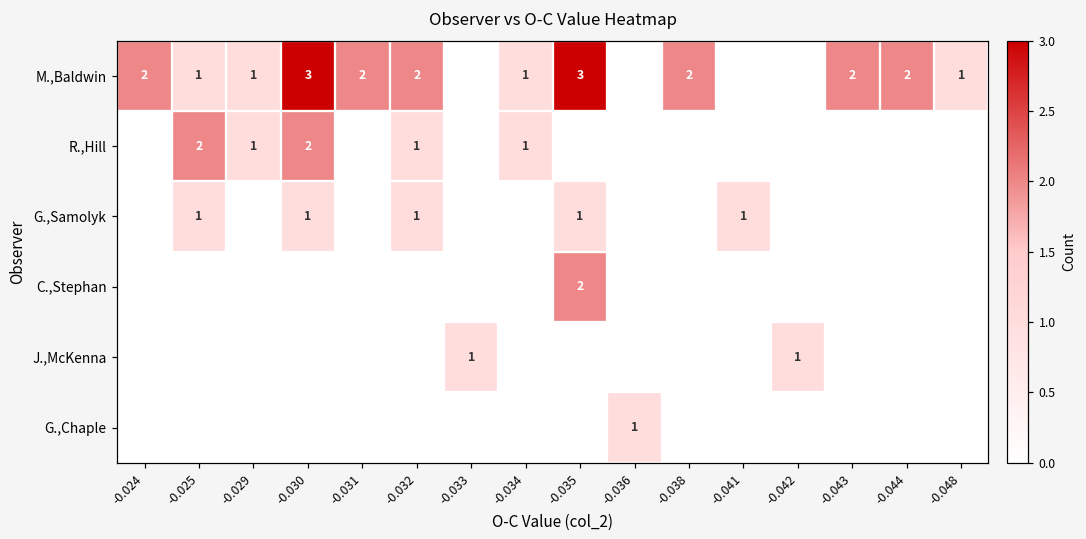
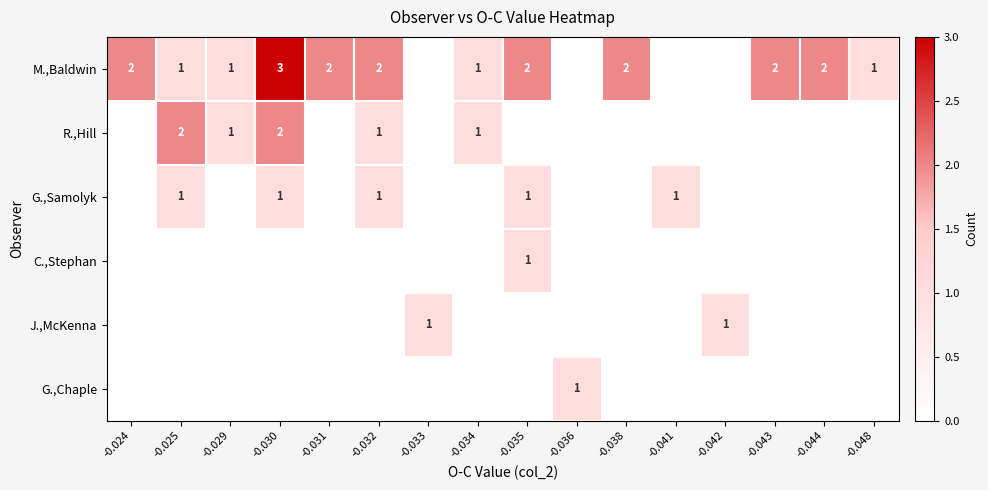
M.,Baldwin, -0.035: 3 -> 2
C.,Stephan, -0.035: 2 -> 1
